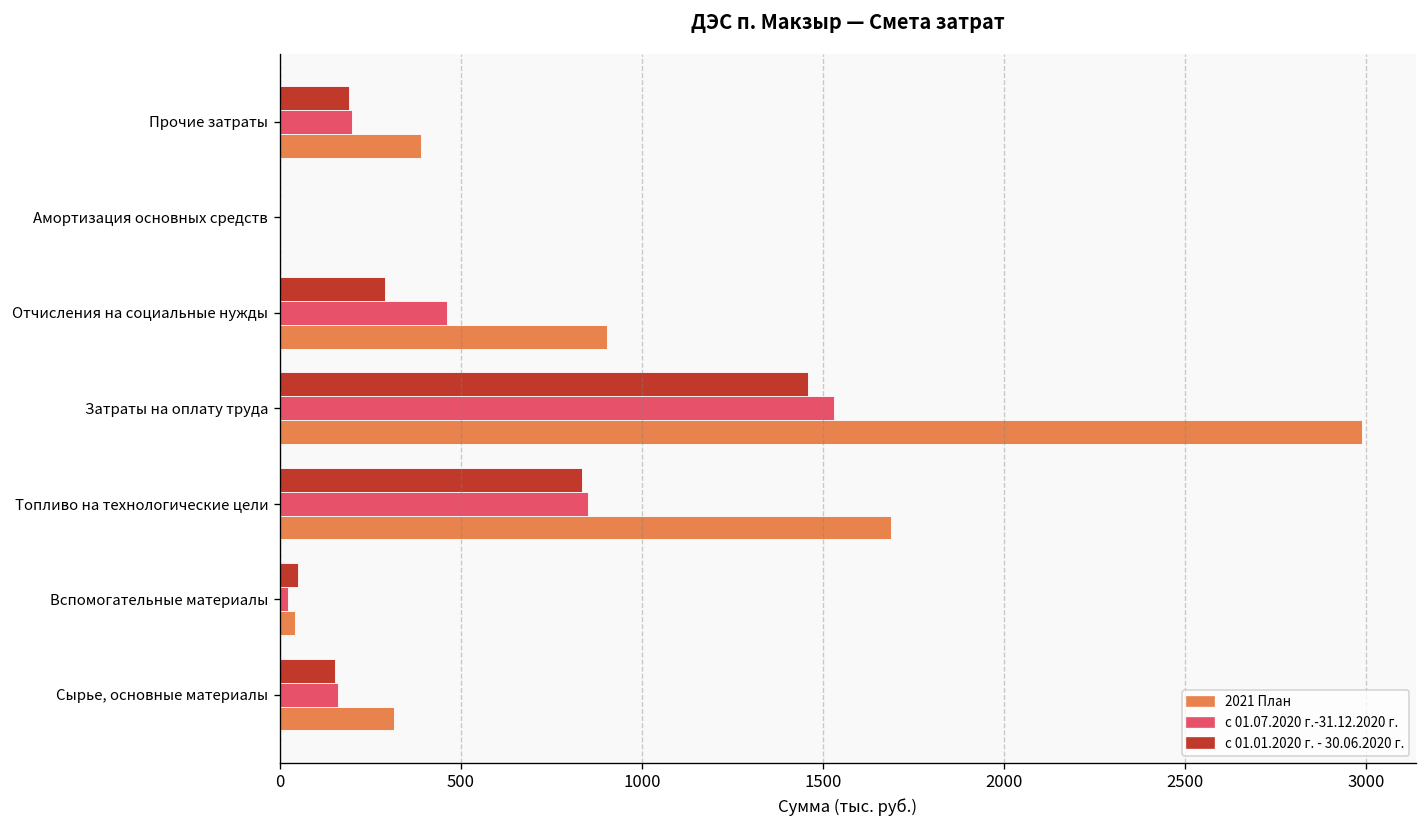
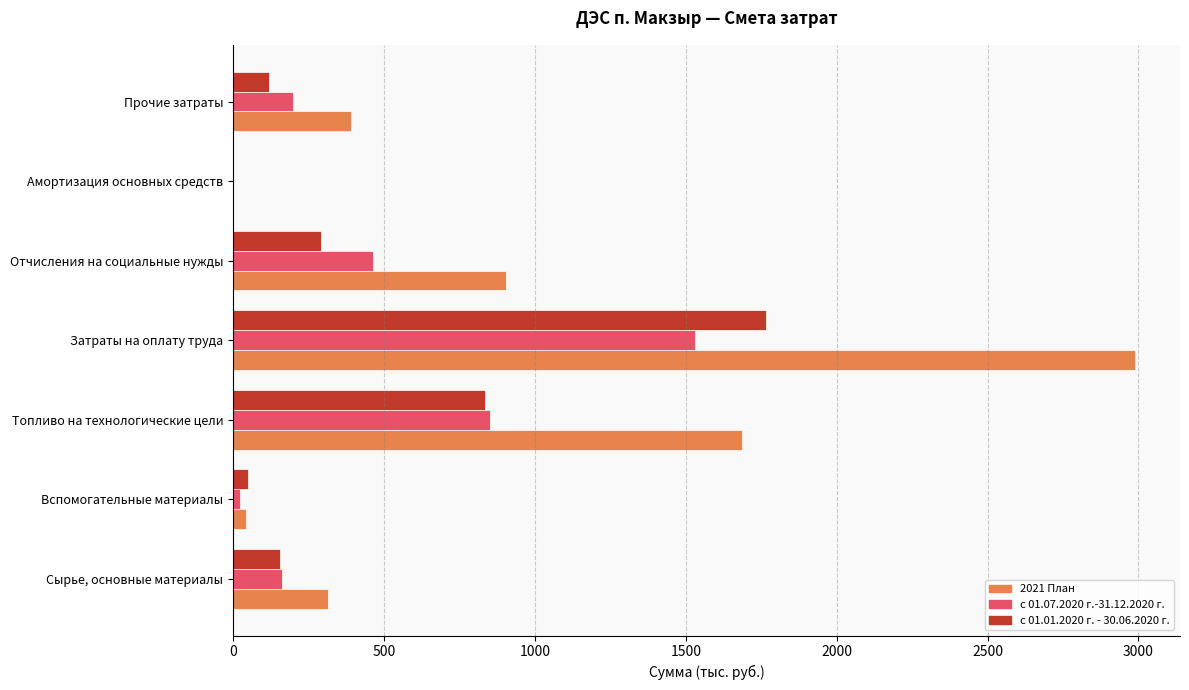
с 01.01.2020 г. - 30.06.2020 г., Прочие затраты: 190 -> 120
с 01.01.2020 г. - 30.06.2020 г., Затраты на оплату труда: 1460 -> 1760
